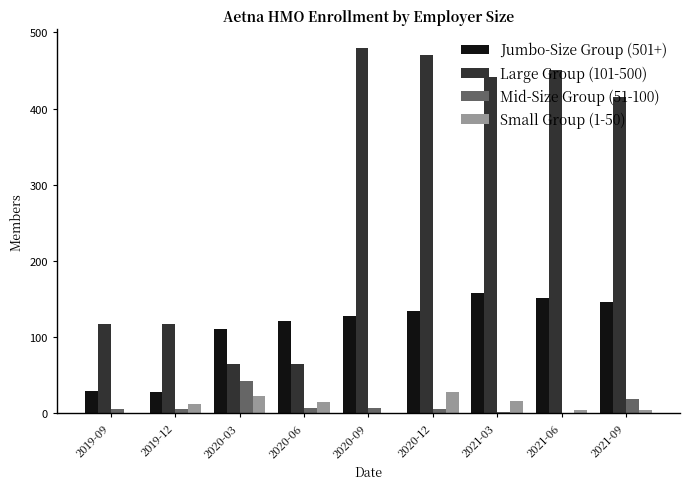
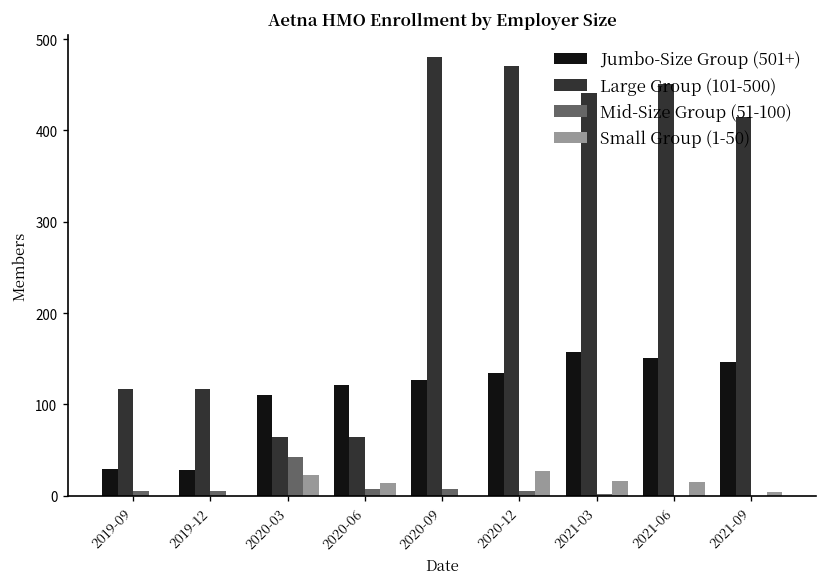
Small Group (1-50), 2019-12: 10 -> 0
Small Group (1-50), 2021-06: 0 -> 20
Mid-Size Group (51-100), 2021-09: 20 -> 0
